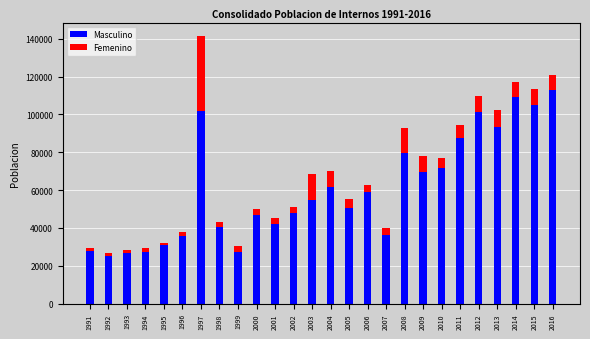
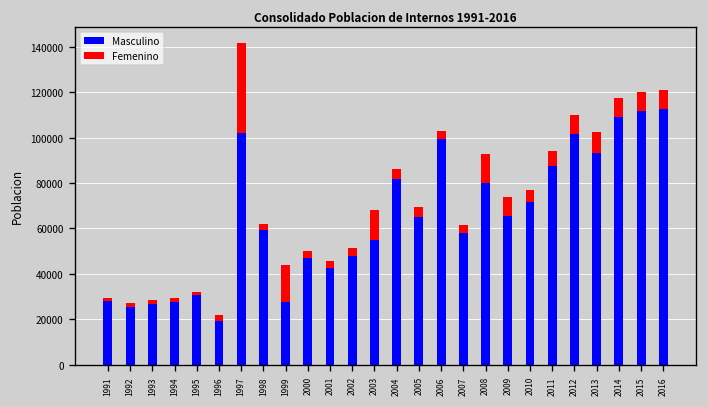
Masculino, 1996: 36000 -> 19000
Masculino, 1998: 41000 -> 59000
Femenino, 1999: 3000 -> 16000
Masculino, 2004: 62000 -> 82000
Femenino, 2004: 8000 -> 5000
Masculino, 2005: 51000 -> 65000
Masculino, 2006: 59000 -> 99000
Masculino, 2007: 36000 -> 58000
Masculino, 2009: 70000 -> 65000
Masculino, 2015: 105000 -> 112000
